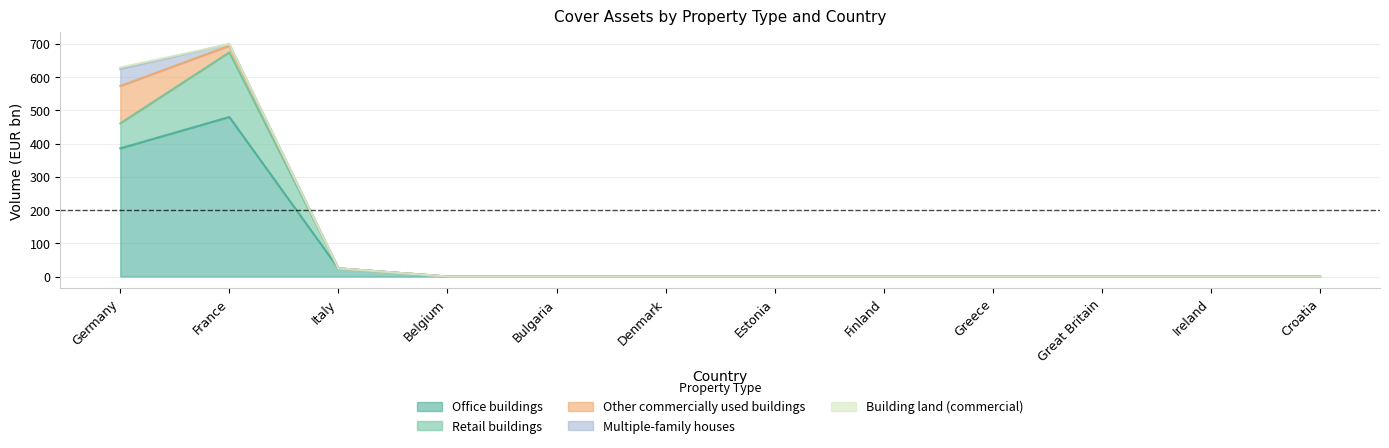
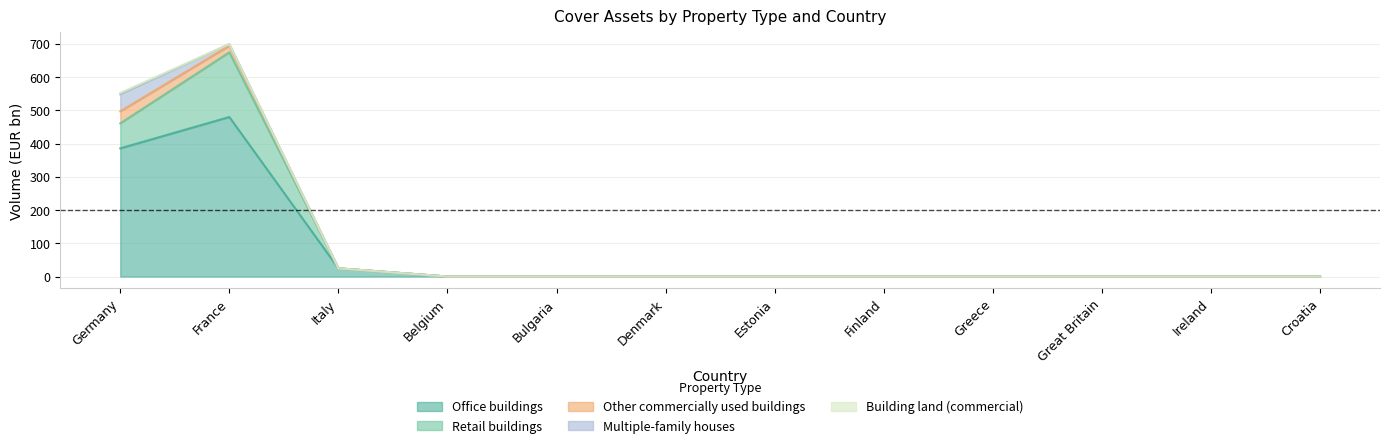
Other commercially used buildings, Germany: 110 -> 40
